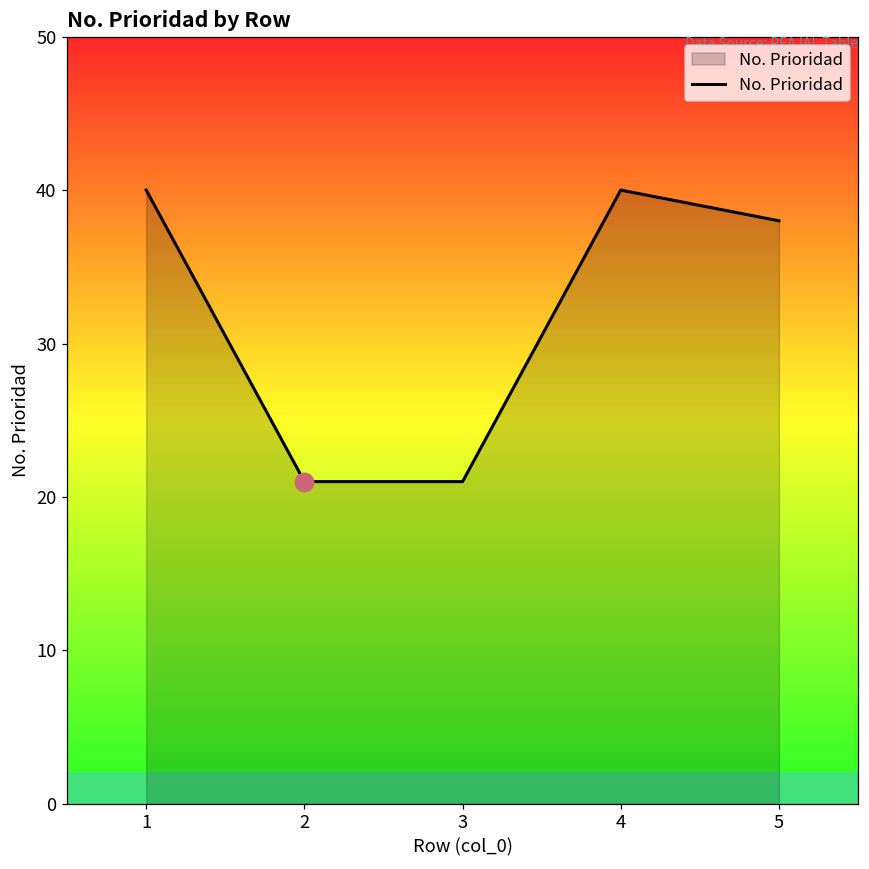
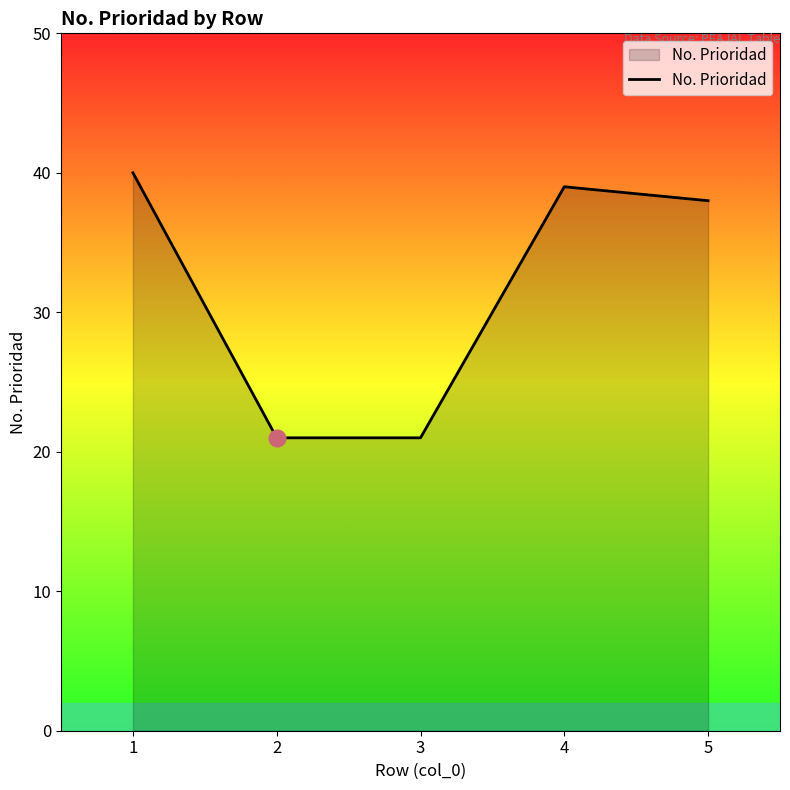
No. Prioridad, 4: 40 -> 39
